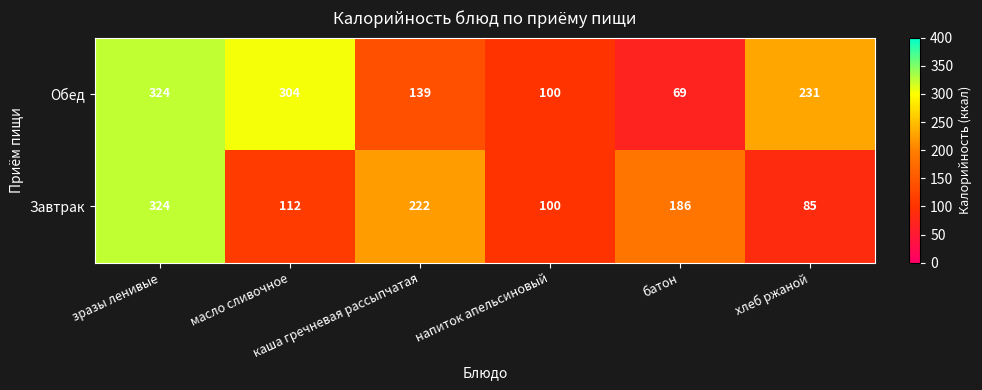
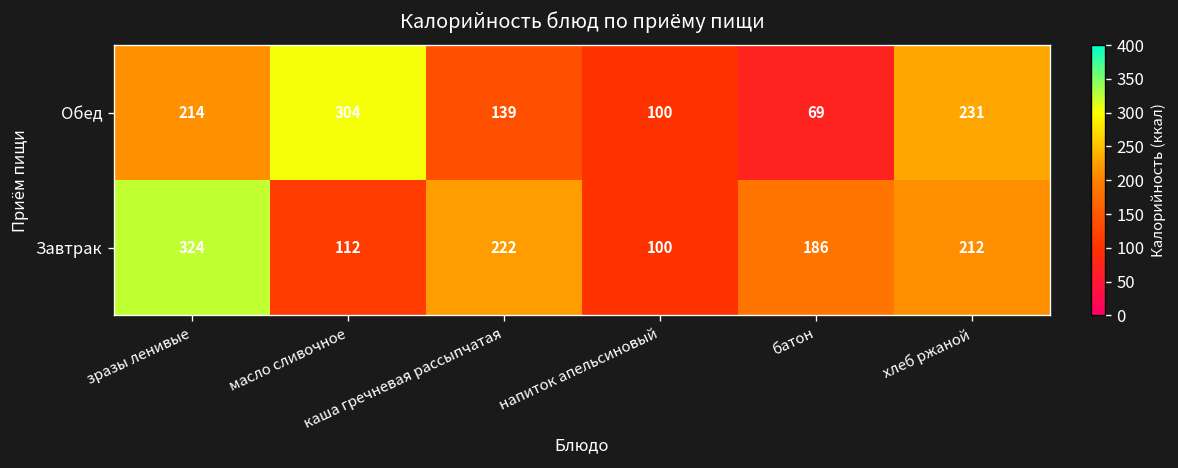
Обед, зразы ленивые: 324 -> 214
Завтрак, хлеб ржаной: 85 -> 212
